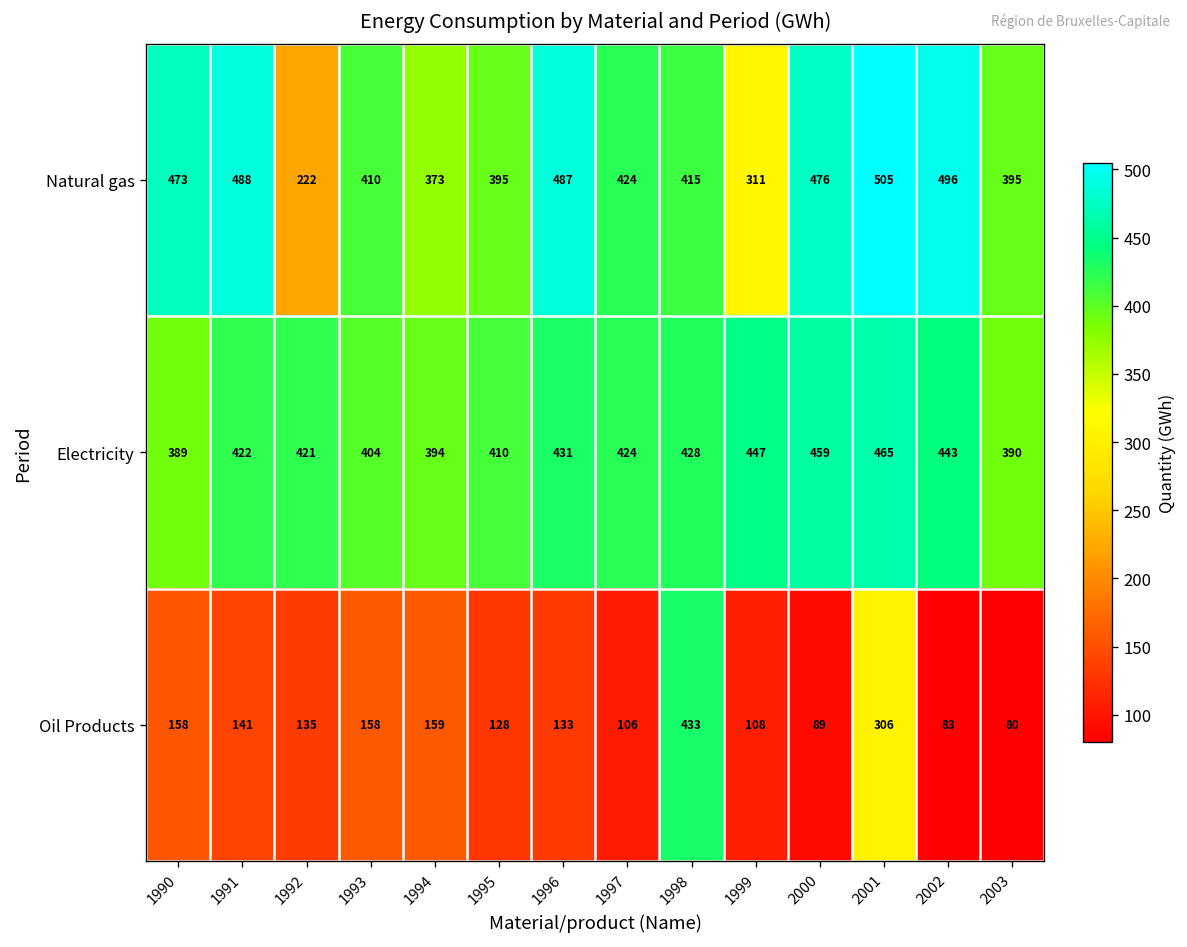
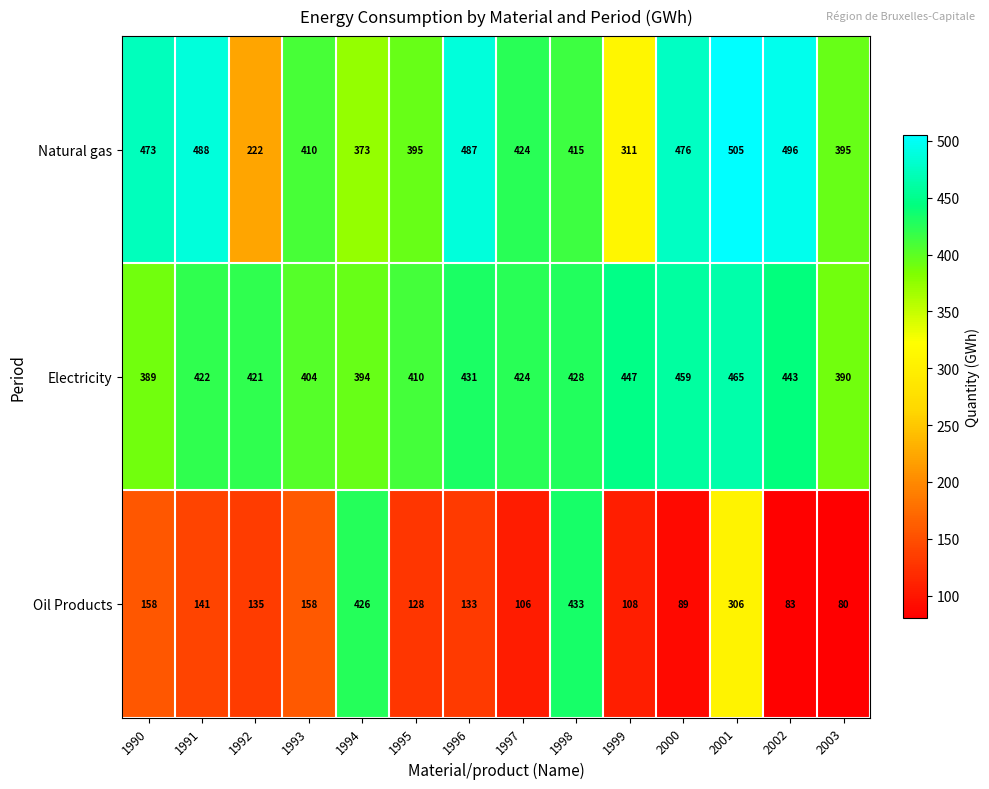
Oil Products, 1994: 159 -> 426
